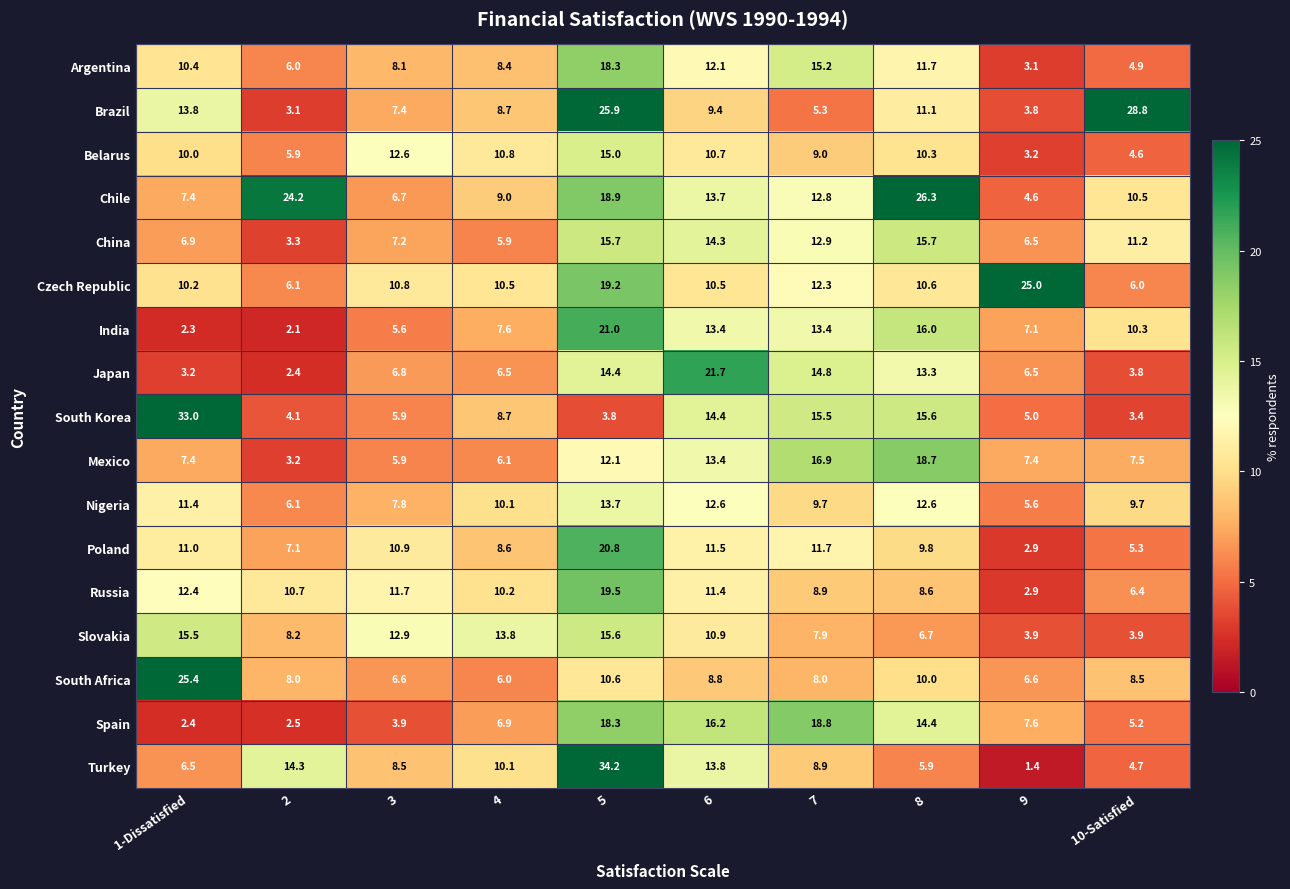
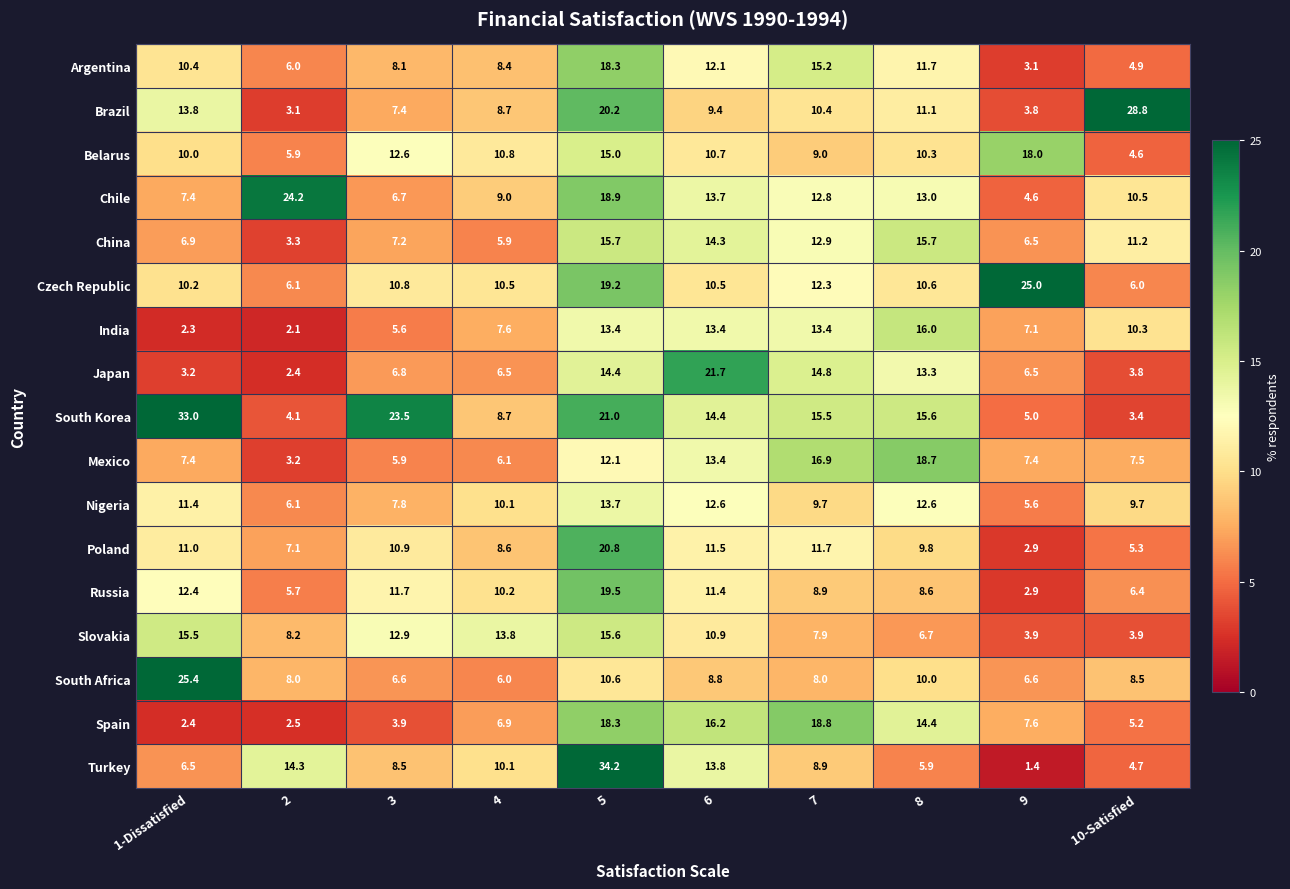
Brazil, 5: 25.9 -> 20.2
Brazil, 7: 5.3 -> 10.4
Belarus, 9: 3.2 -> 18.0
Chile, 8: 26.3 -> 13.0
India, 5: 21.0 -> 13.4
South Korea, 3: 5.9 -> 23.5
South Korea, 5: 3.8 -> 21.0
Russia, 2: 10.7 -> 5.7
